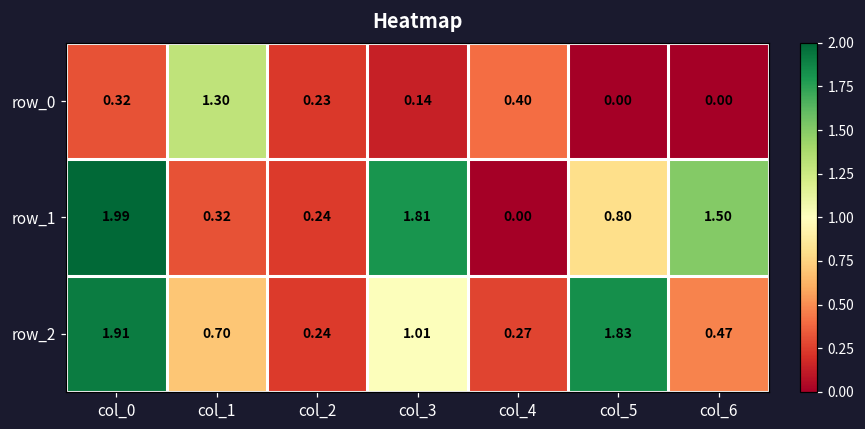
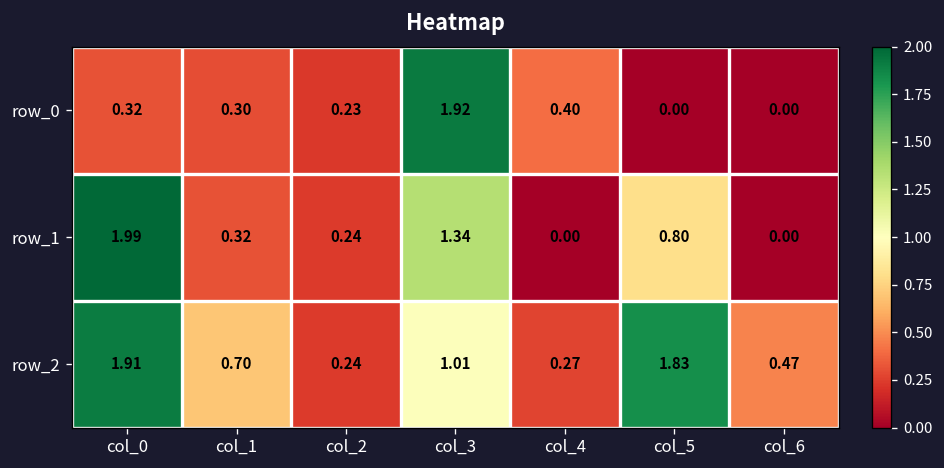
row_0, col_1: 1.30 -> 0.30
row_0, col_3: 0.14 -> 1.92
row_1, col_3: 1.81 -> 1.34
row_1, col_6: 1.50 -> 0.00
